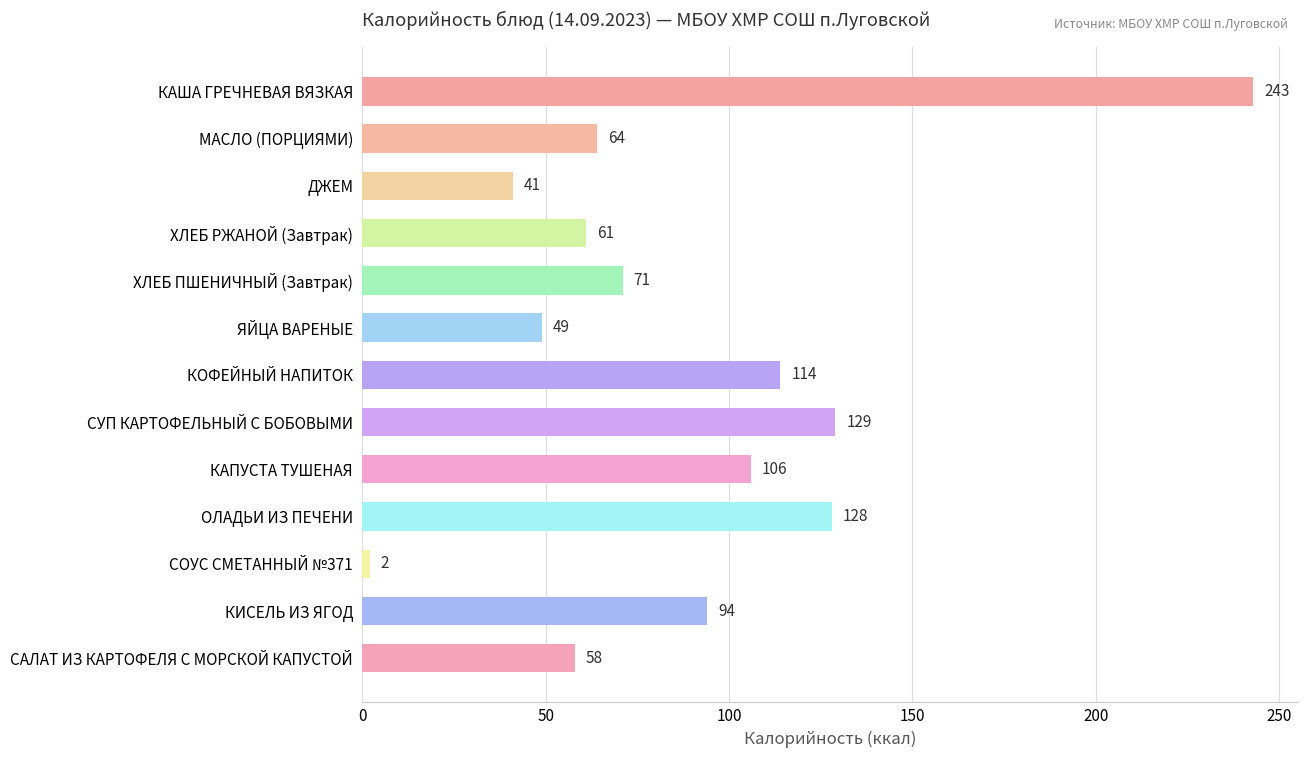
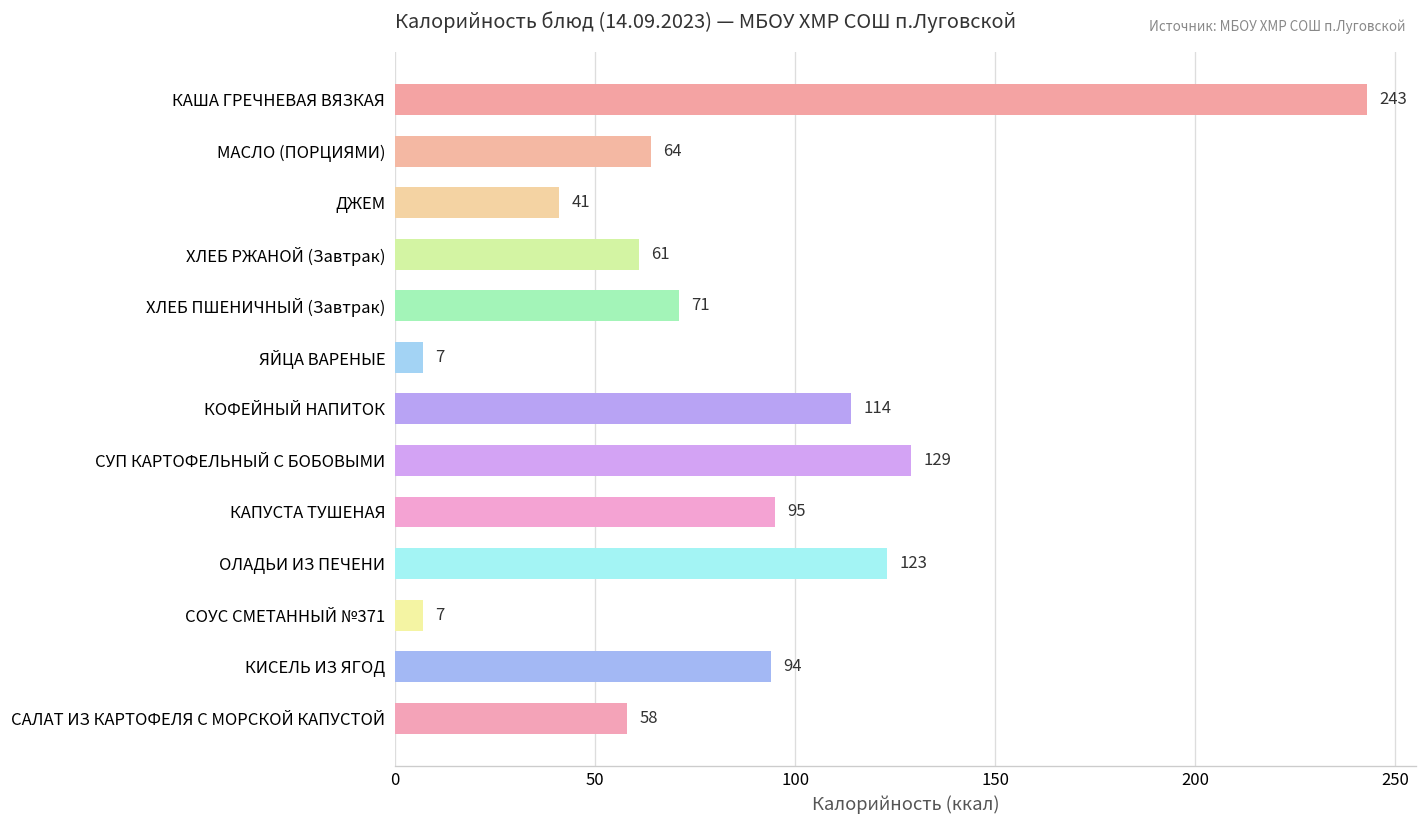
ЯЙЦА ВАРЕНЫЕ: 49 -> 7
КАПУСТА ТУШЕНАЯ: 106 -> 95
ОЛАДЬИ ИЗ ПЕЧЕНИ: 128 -> 123
СОУС СМЕТАННЫЙ №371: 2 -> 7
